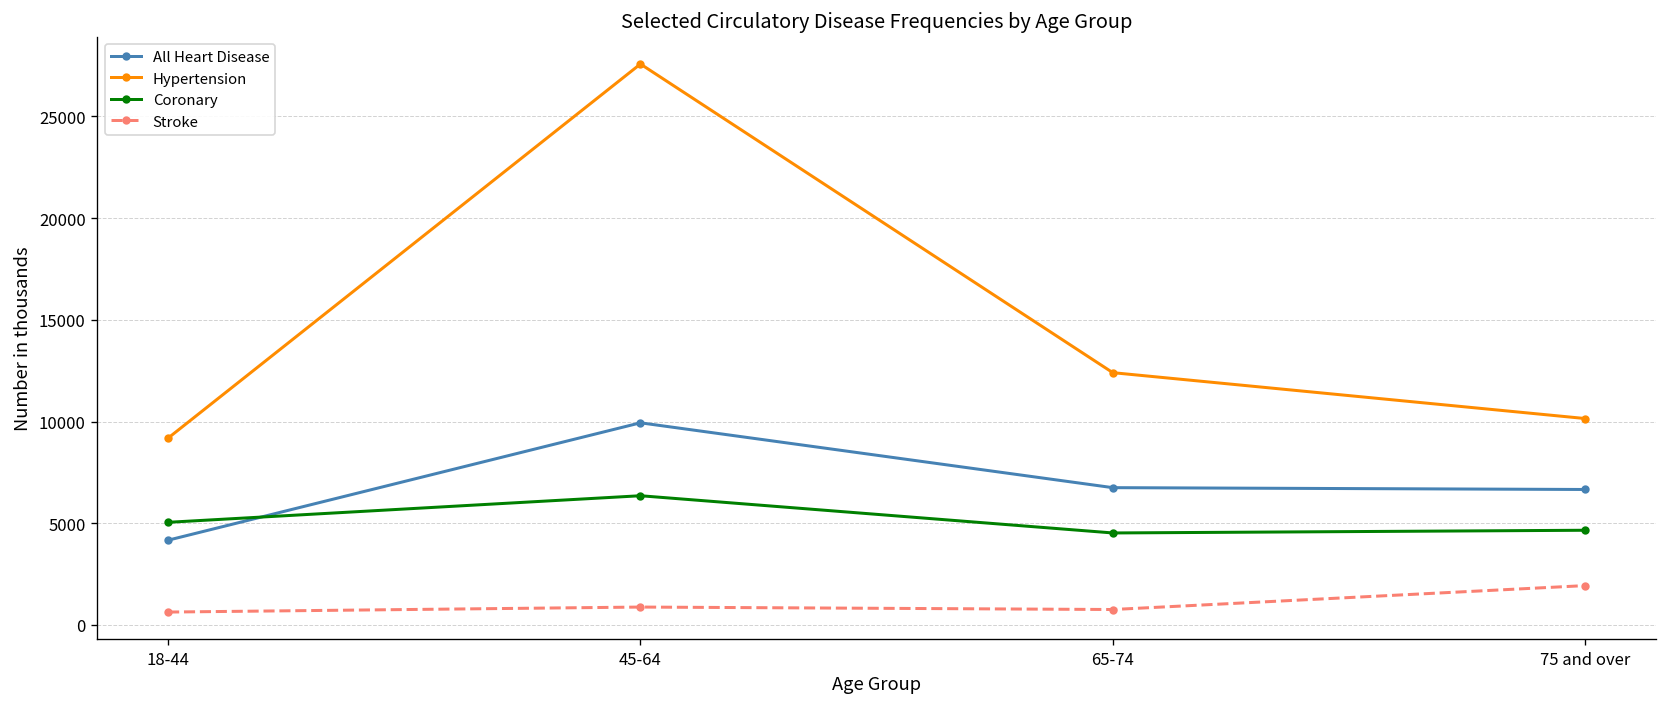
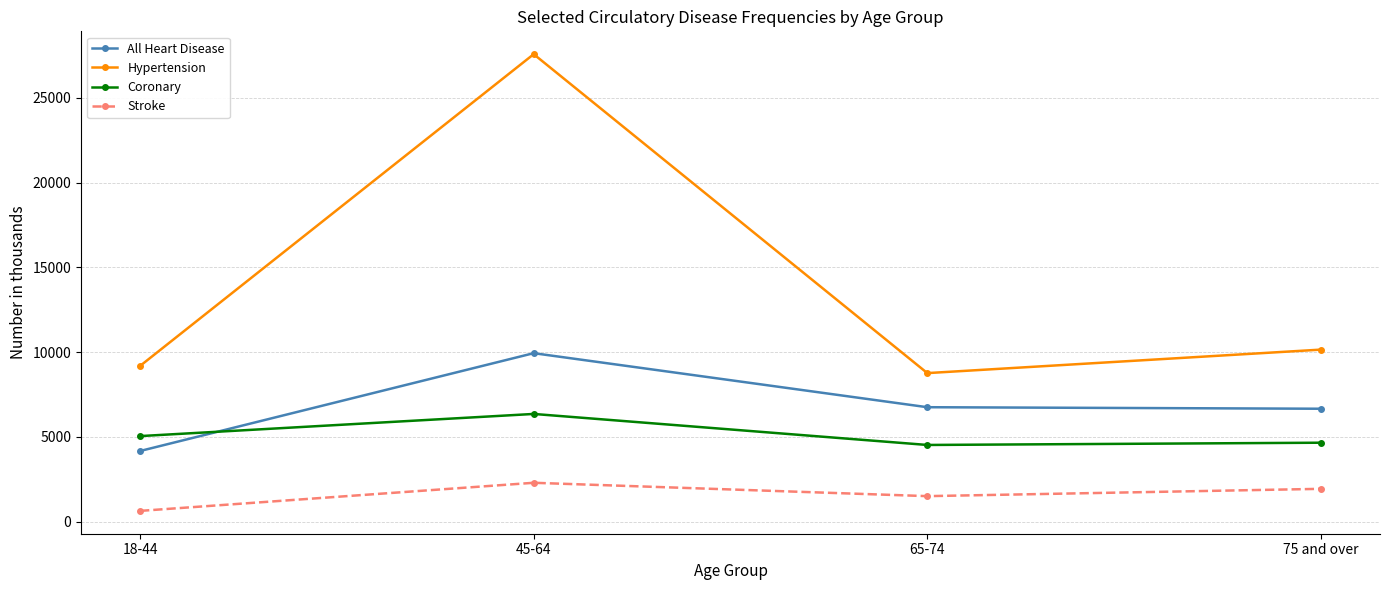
Stroke, 45-64: 900 -> 2300
Hypertension, 65-74: 12400 -> 8800
Stroke, 65-74: 800 -> 1500
